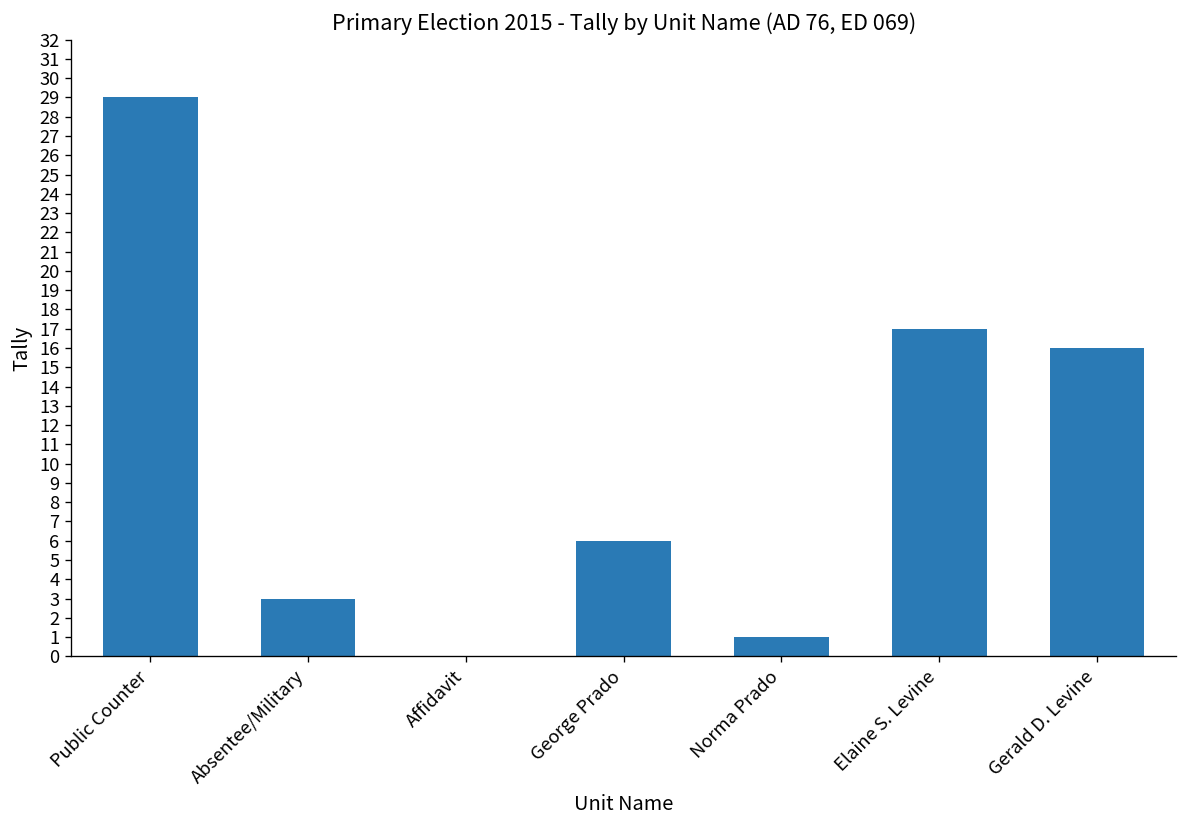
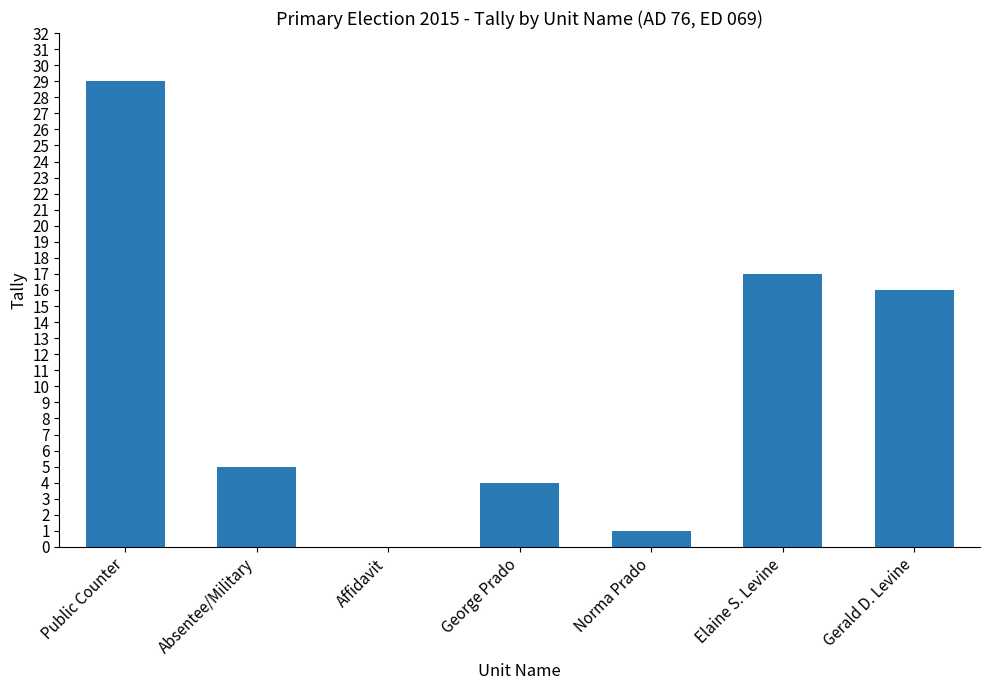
Absentee/Military: 3 -> 5
George Prado: 6 -> 4
